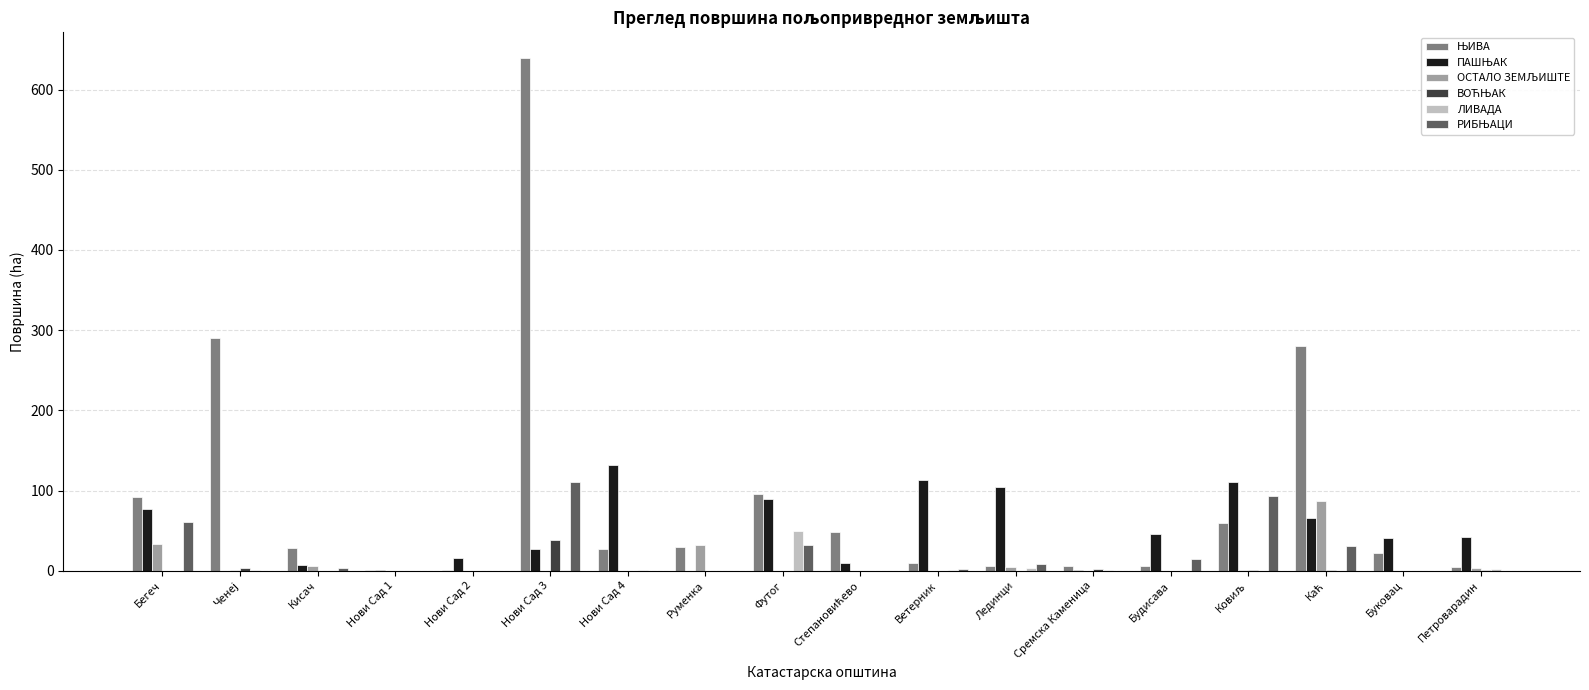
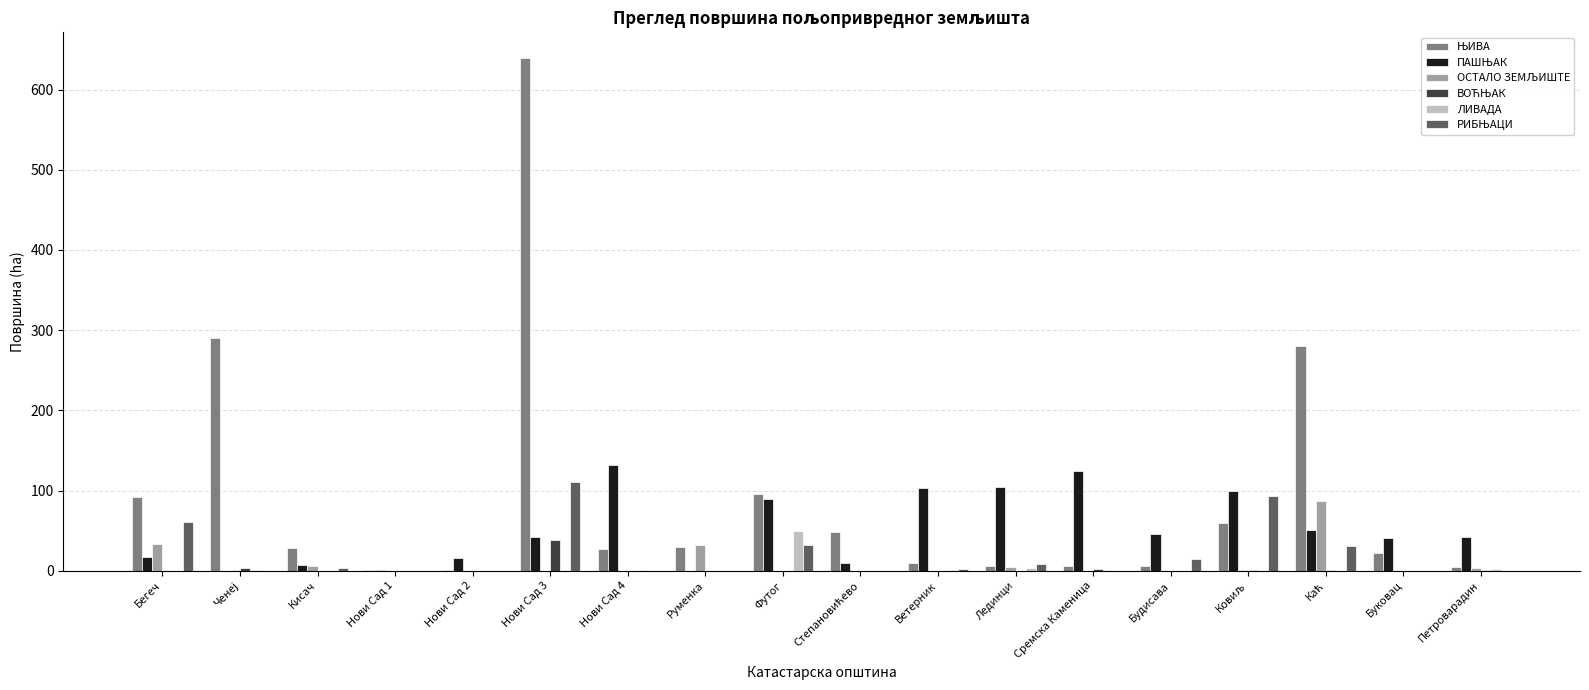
ПАШЊАК, Бегеч: 80 -> 20
ПАШЊАК, Нови Сад 3: 30 -> 40
ПАШЊАК, Ветерник: 110 -> 100
ПАШЊАК, Сремска Каменица: 0 -> 120
ПАШЊАК, Ковиљ: 110 -> 100
ПАШЊАК, Каћ: 70 -> 50
